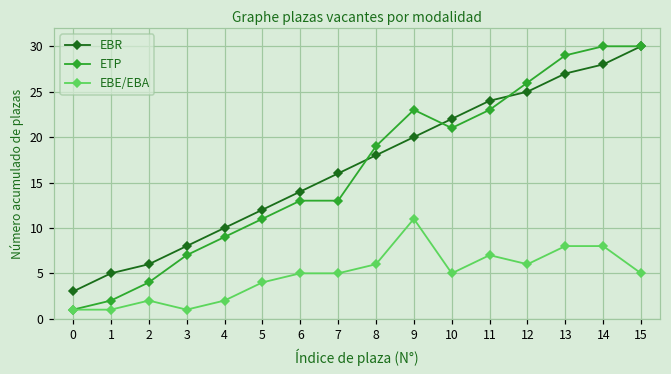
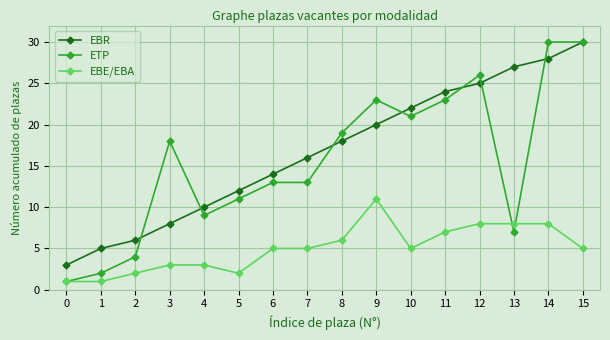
ETP, 3: 7 -> 18
EBE/EBA, 3: 1 -> 3
EBE/EBA, 4: 2 -> 3
EBE/EBA, 5: 4 -> 2
EBE/EBA, 12: 6 -> 8
ETP, 13: 29 -> 7
